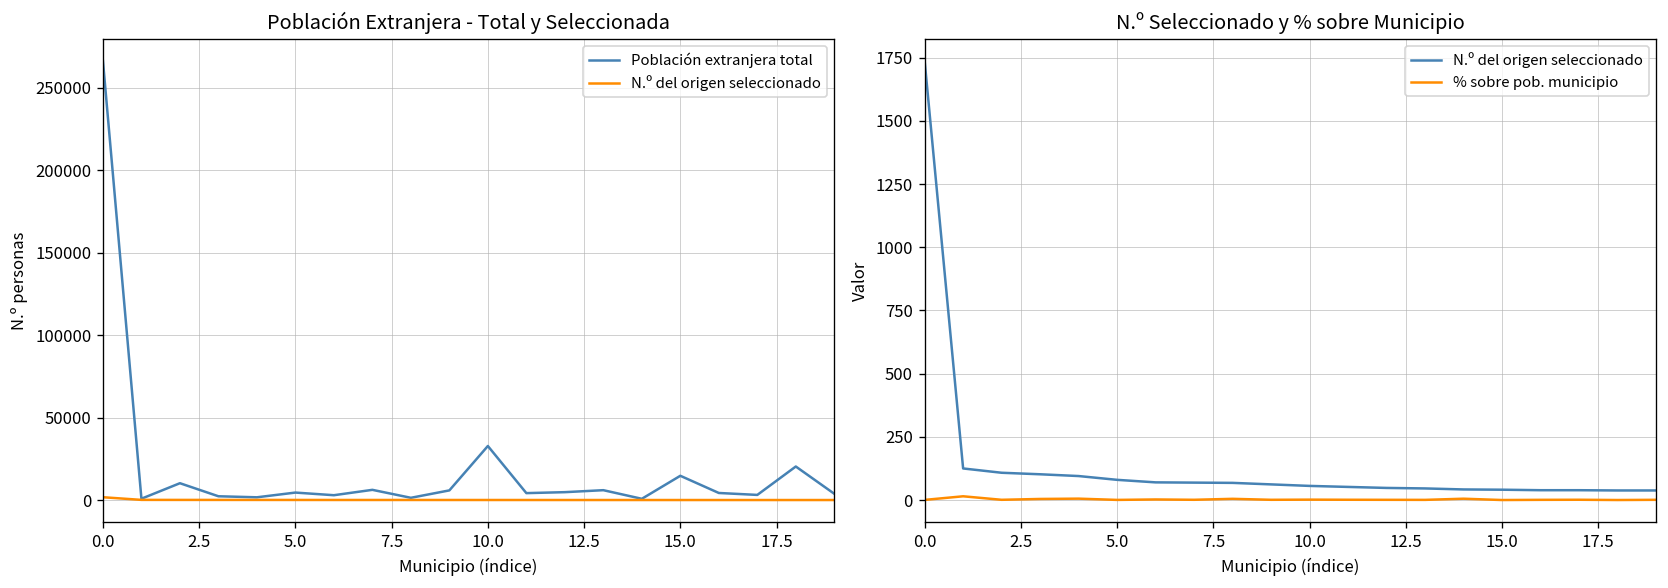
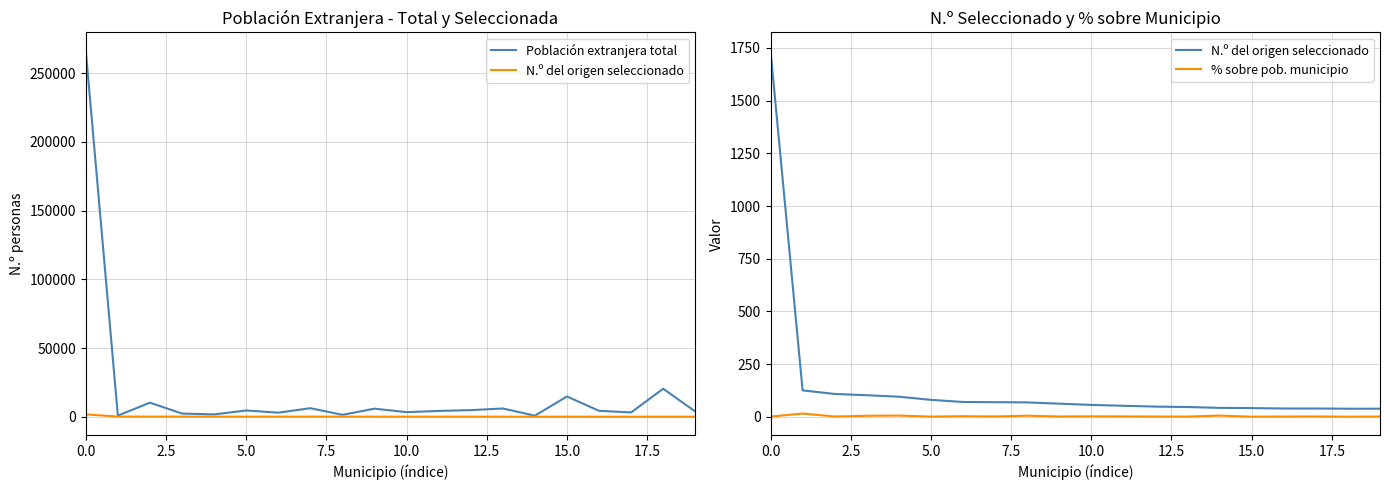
Población Extranjera - Total y Seleccionada, Población extranjera total, 10.0: 33000 -> 3000
